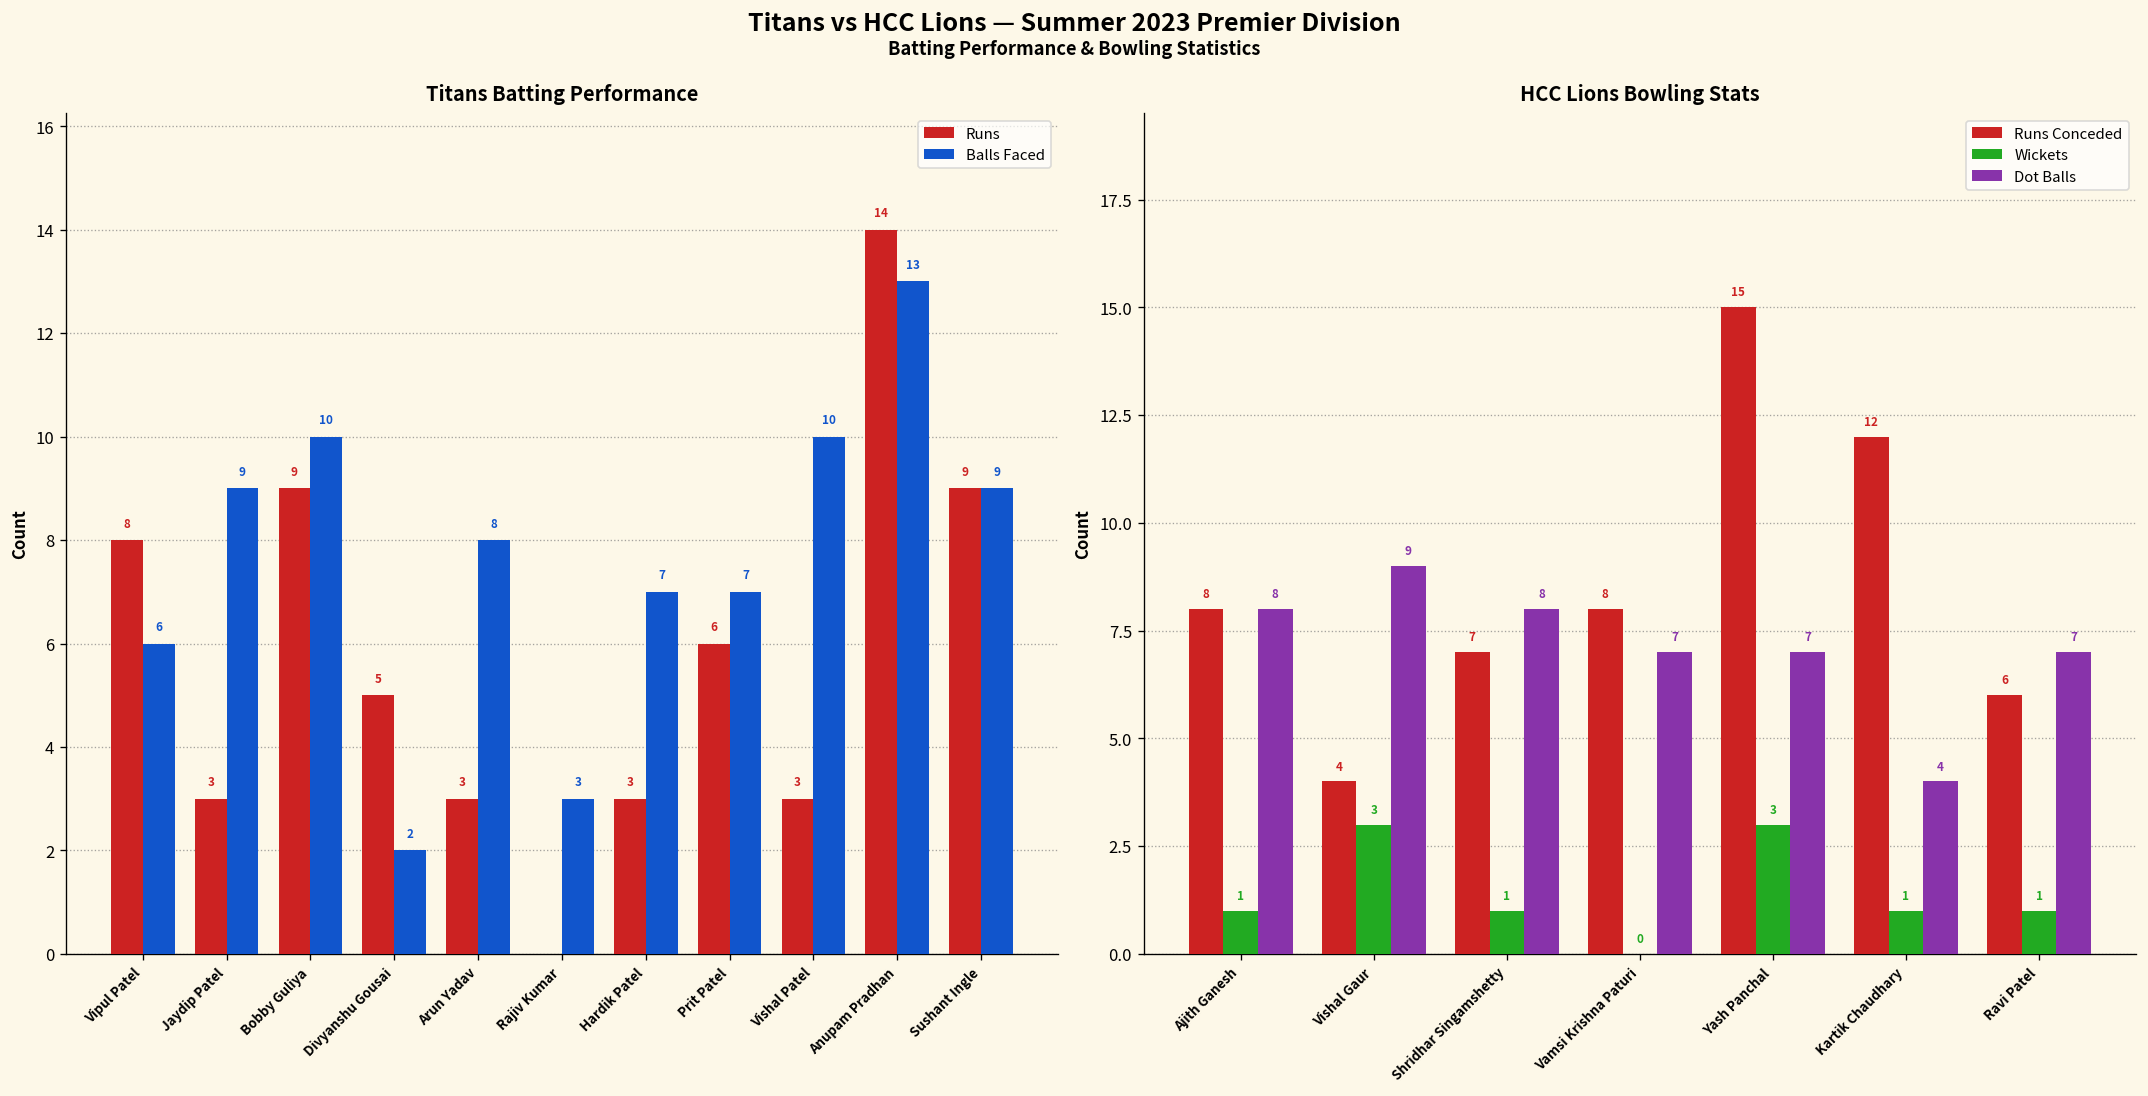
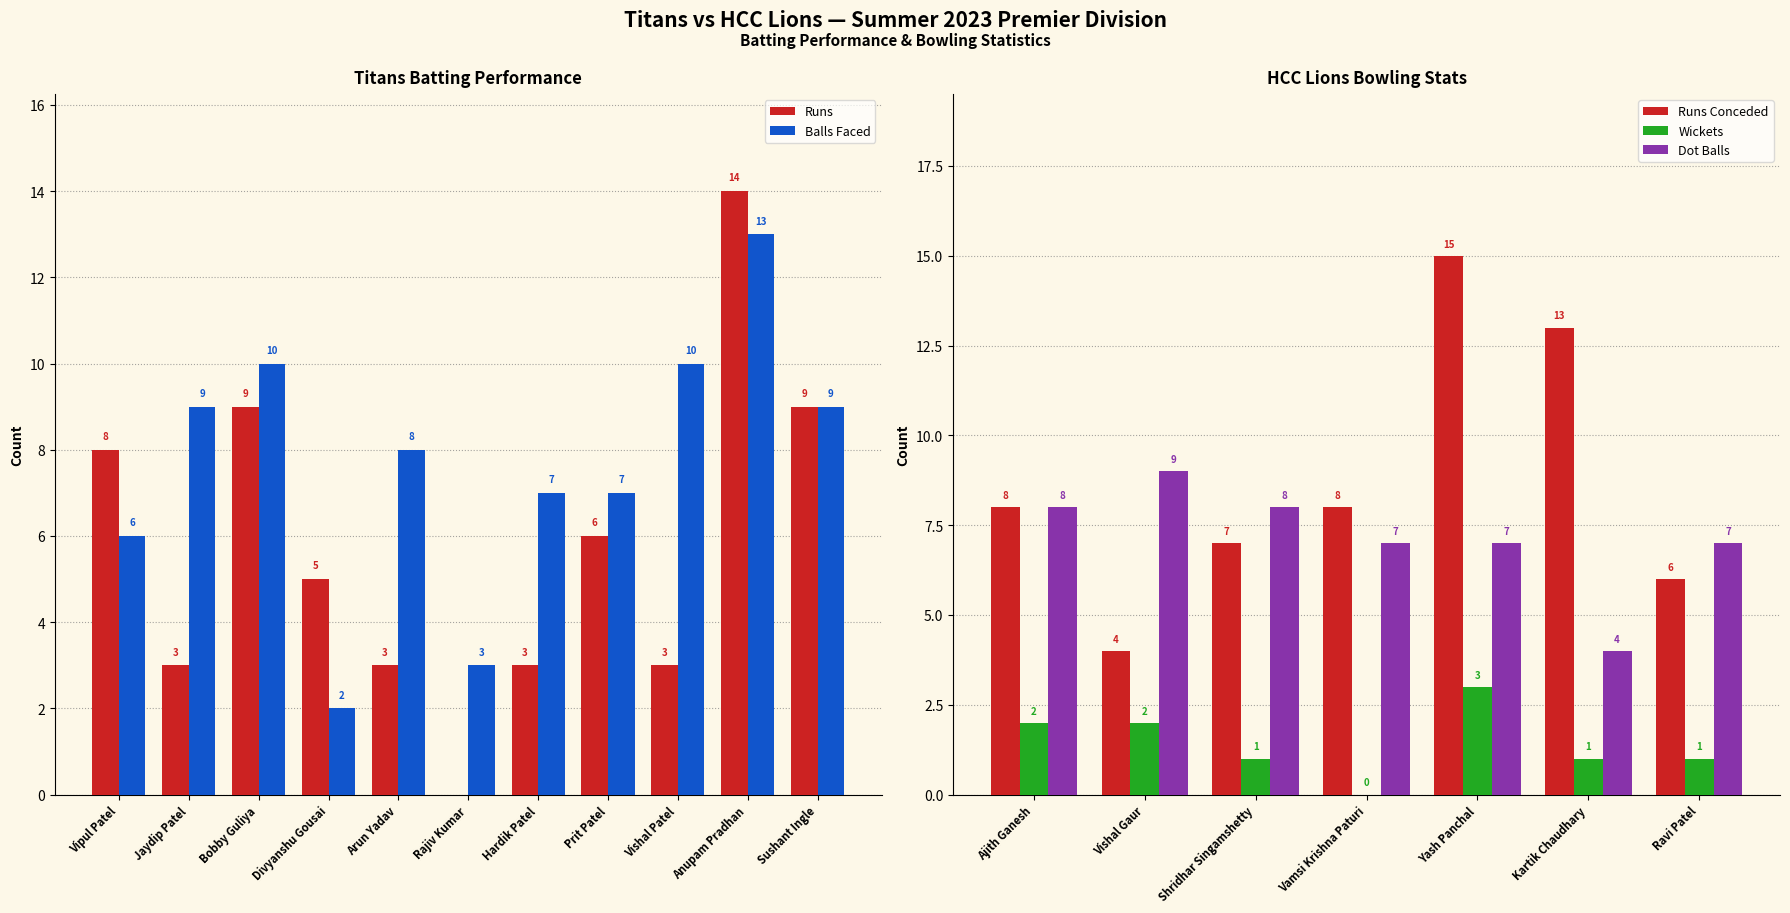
HCC Lions Bowling Stats, Wickets, Ajith Ganesh: 1 -> 2
HCC Lions Bowling Stats, Wickets, Vishal Gaur: 3 -> 2
HCC Lions Bowling Stats, Runs Conceded, Kartik Chaudhary: 12 -> 13
